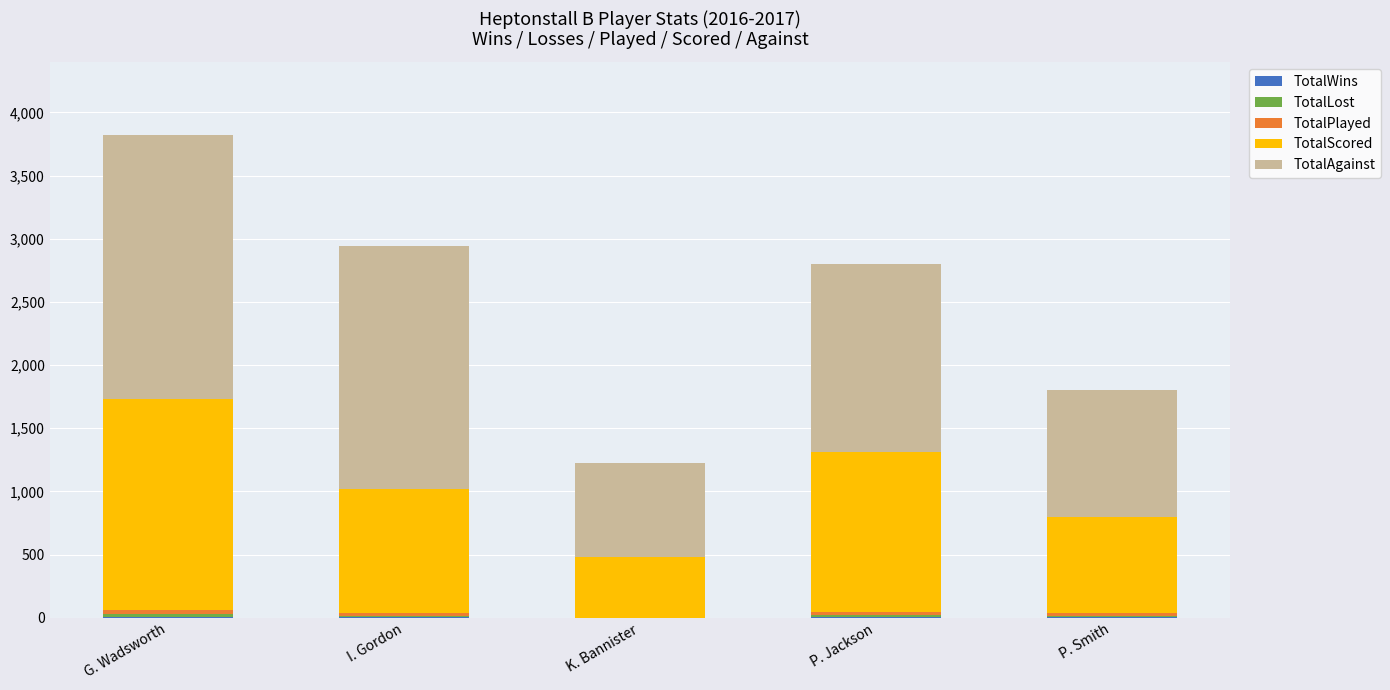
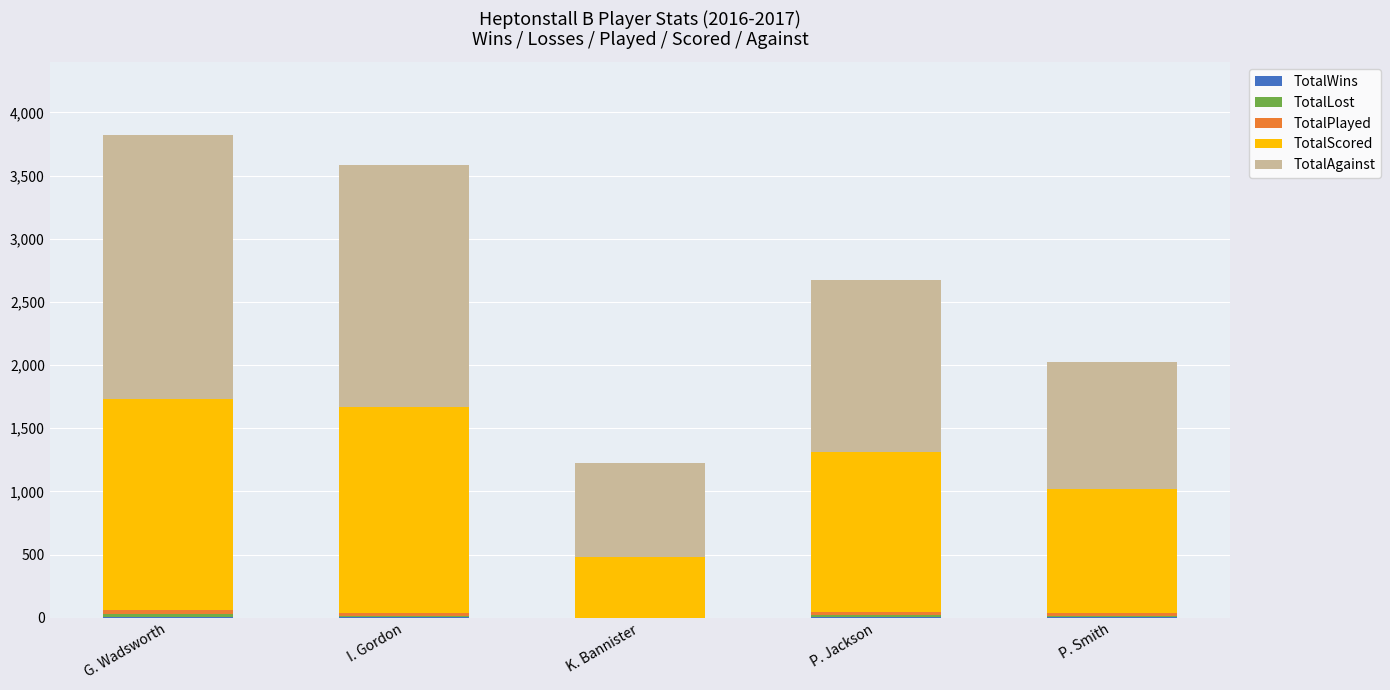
TotalScored, I. Gordon: 990 -> 1,630
TotalAgainst, P. Jackson: 1,490 -> 1,360
TotalScored, P. Smith: 760 -> 980
